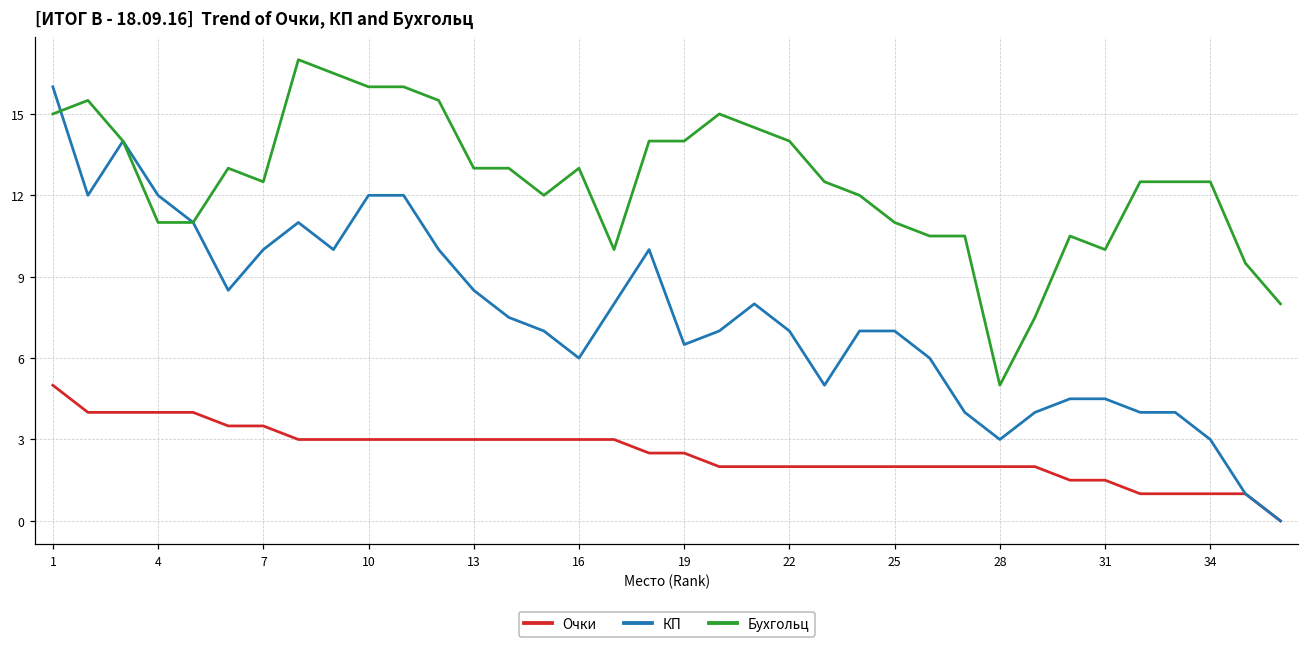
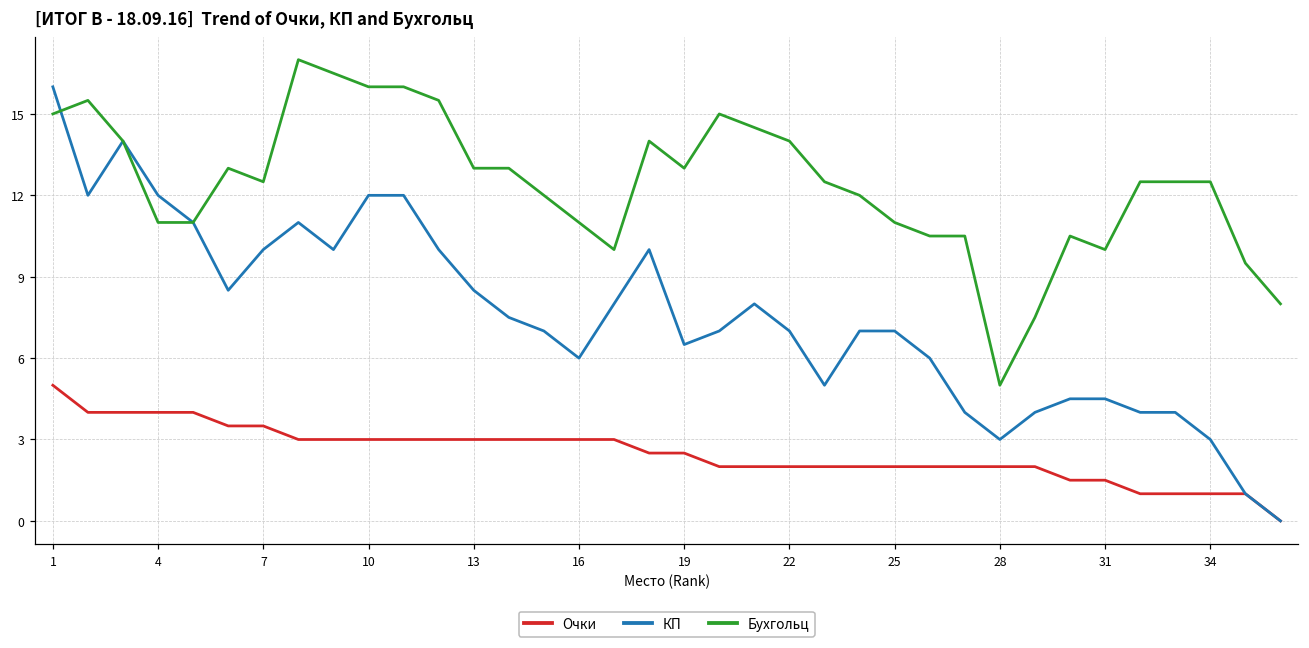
Бухгольц, 16: 13 -> 11
Бухгольц, 19: 14 -> 13
